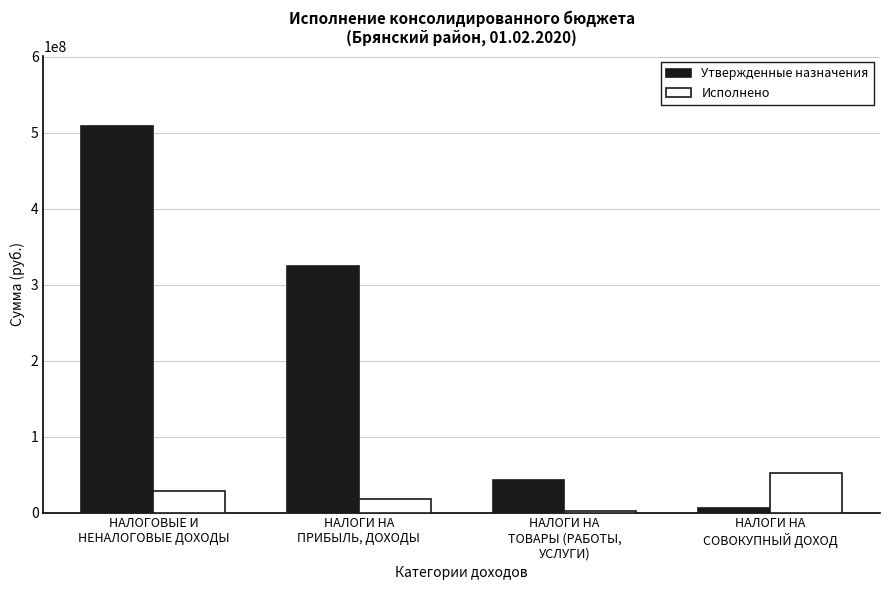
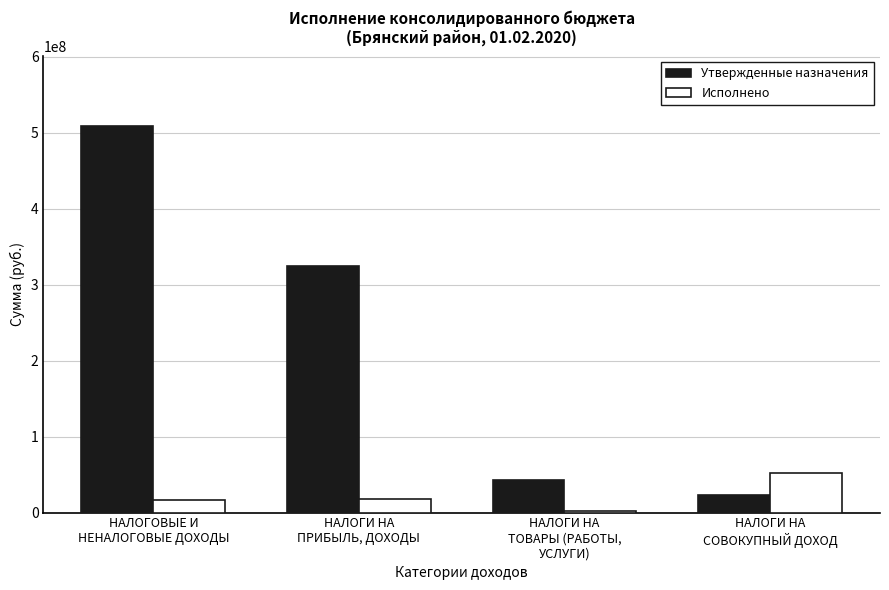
Исполнено, НАЛОГОВЫЕ И НЕНАЛОГОВЫЕ ДОХОДЫ: 30000000 -> 20000000
Утвержденные назначения, НАЛОГИ НА СОВОКУПНЫЙ ДОХОД: 10000000 -> 20000000
